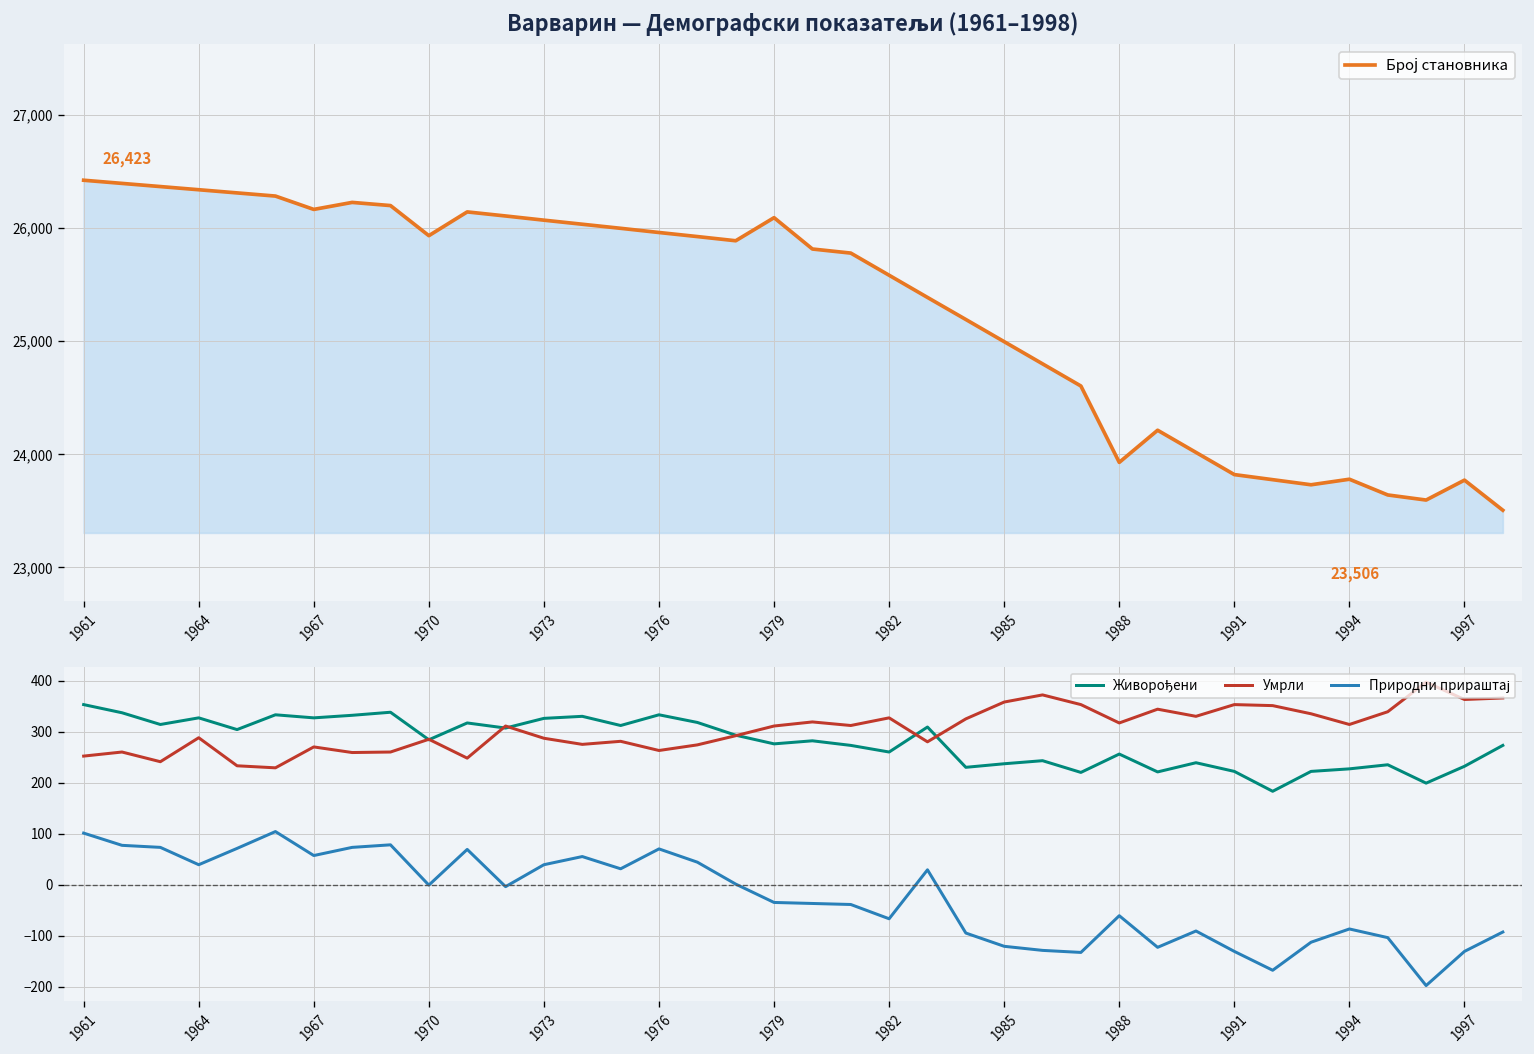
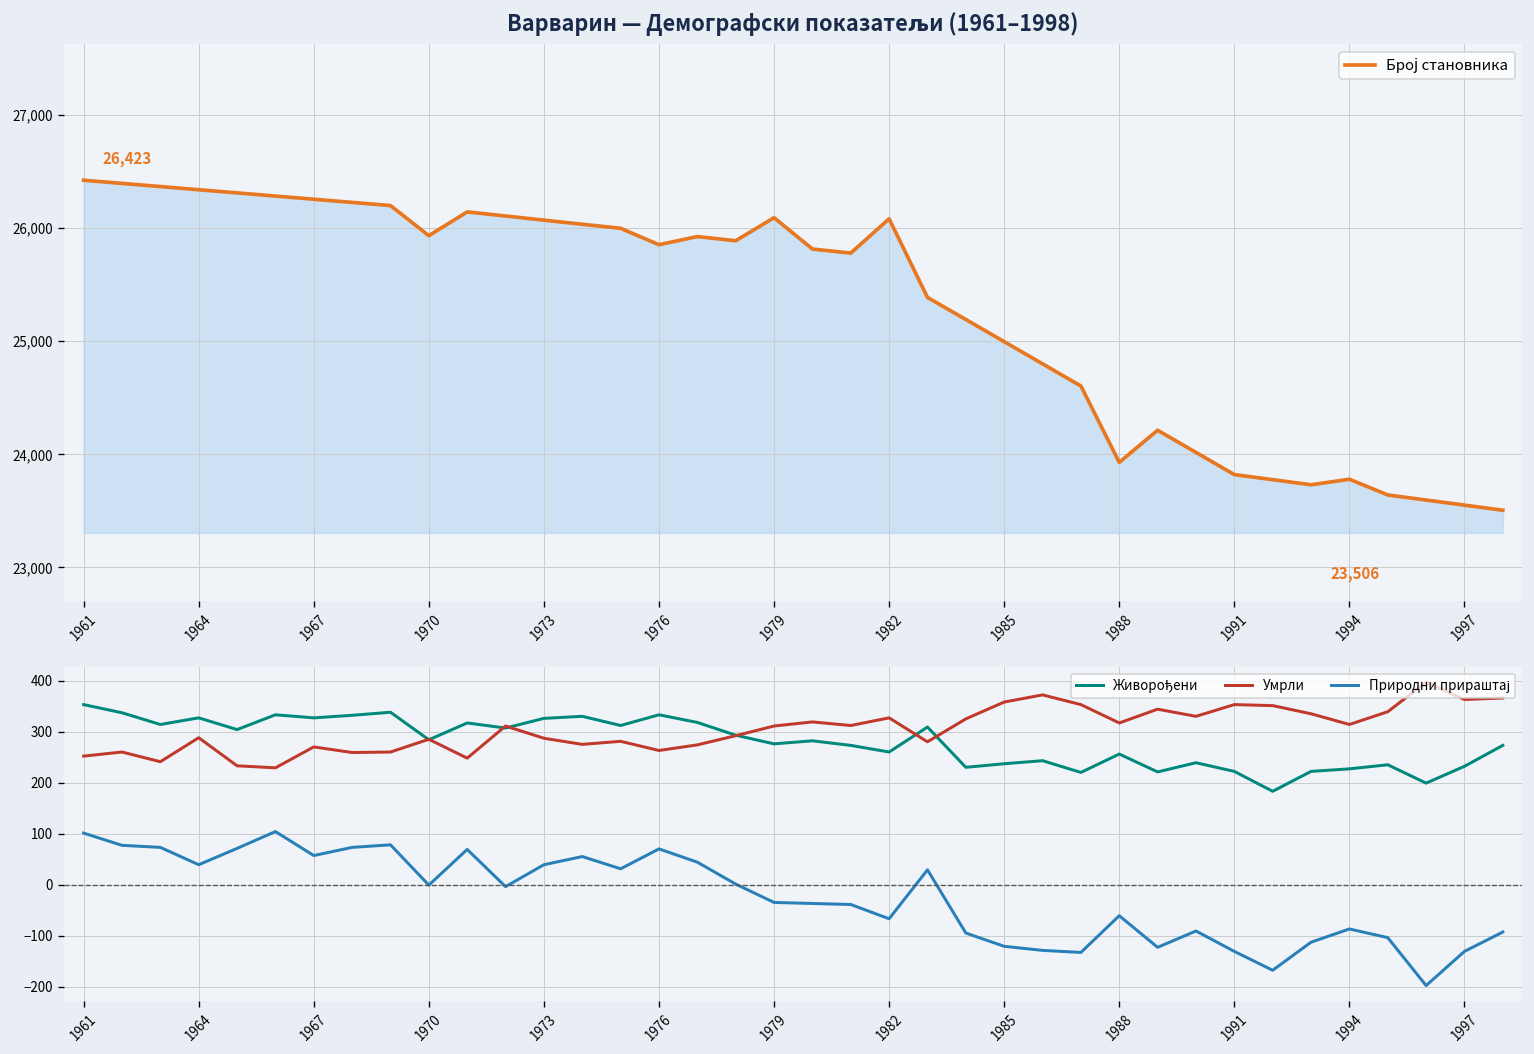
Варварин — Демографски показатељи (1961–1998), 1967: 26,200 -> 26,300
Варварин — Демографски показатељи (1961–1998), 1976: 26,000 -> 25,900
Варварин — Демографски показатељи (1961–1998), 1982: 25,600 -> 26,100
Варварин — Демографски показатељи (1961–1998), 1997: 23,800 -> 23,600
